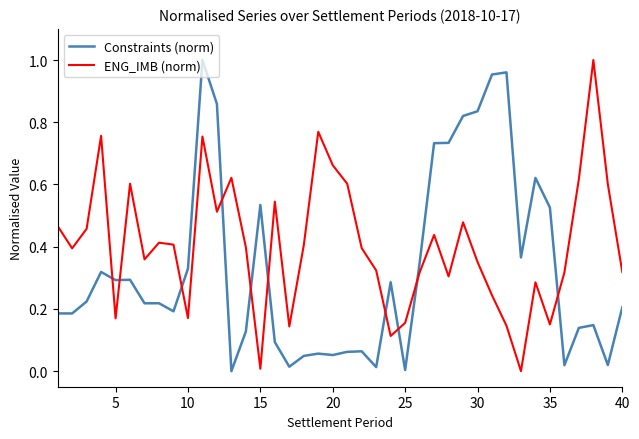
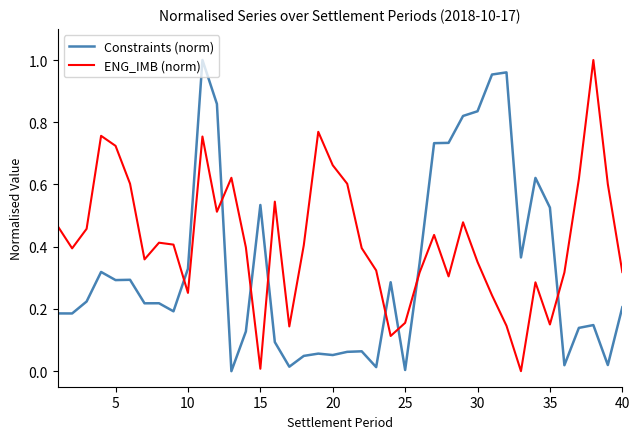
ENG_IMB (norm), 5: 0.17 -> 0.72
ENG_IMB (norm), 10: 0.17 -> 0.25
